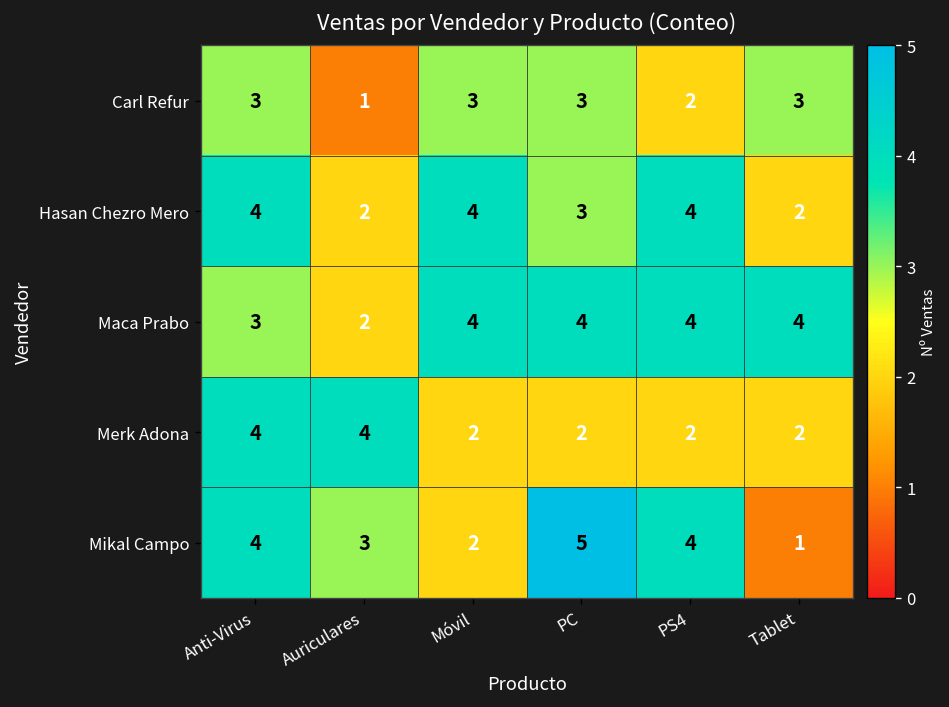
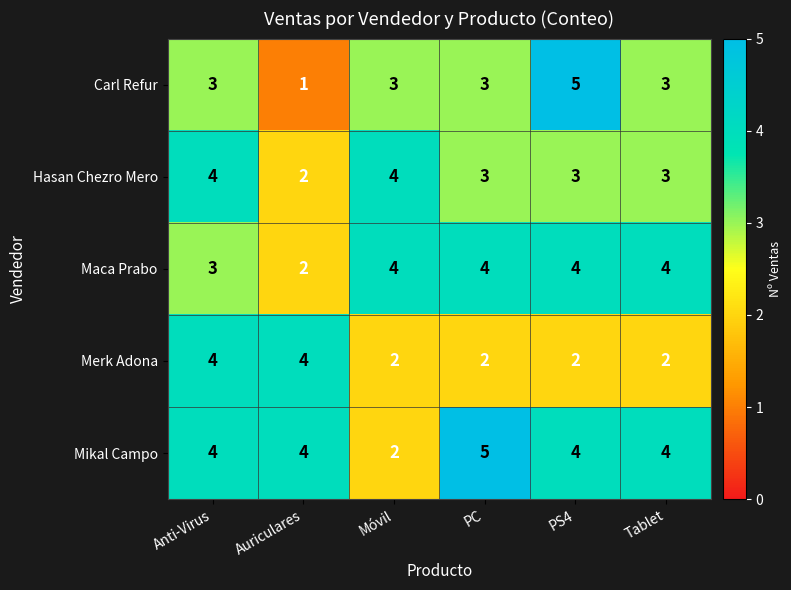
Carl Refur, PS4: 2 -> 5
Hasan Chezro Mero, PS4: 4 -> 3
Hasan Chezro Mero, Tablet: 2 -> 3
Mikal Campo, Auriculares: 3 -> 4
Mikal Campo, Tablet: 1 -> 4
